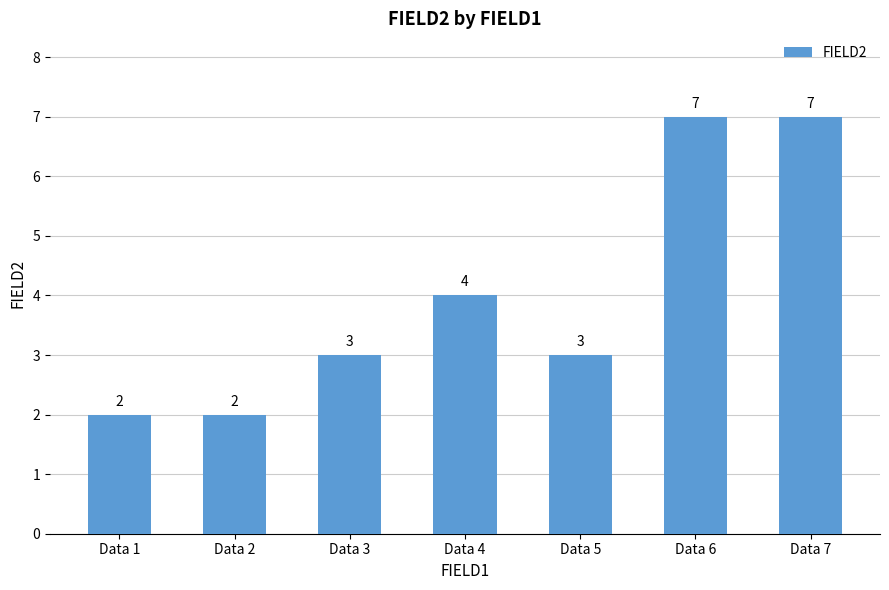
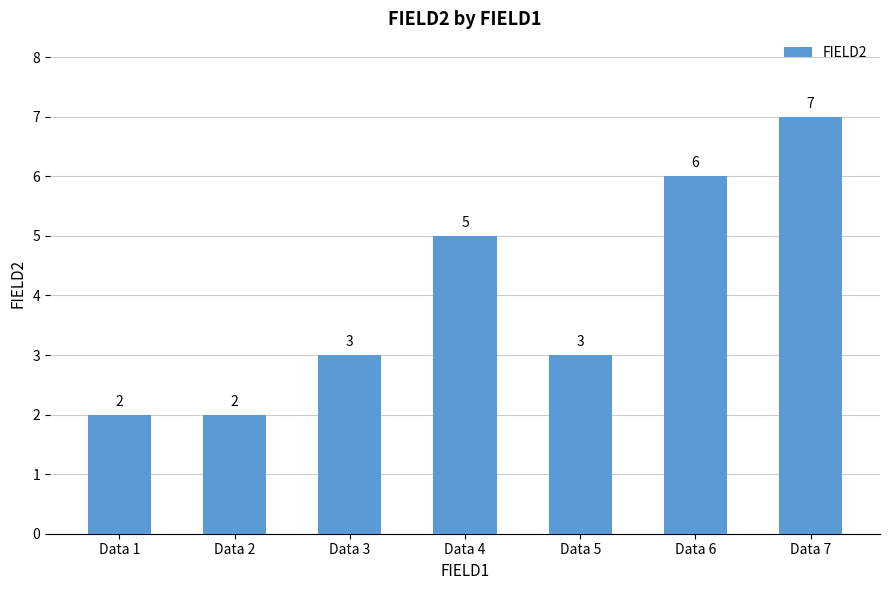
Data 4: 4 -> 5
Data 6: 7 -> 6
